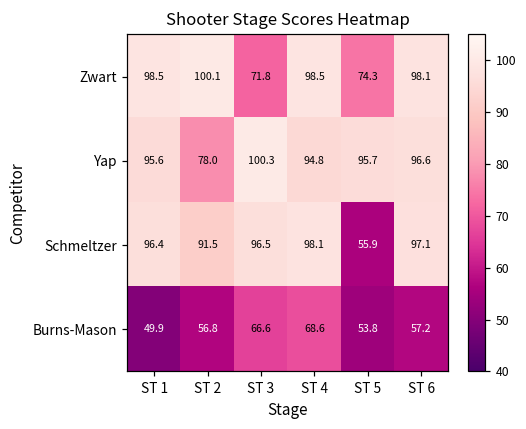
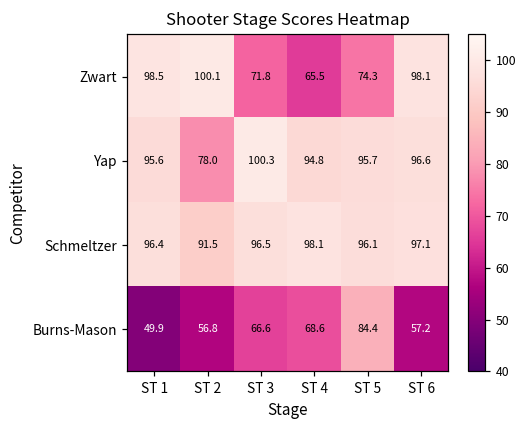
Zwart, ST 4: 98.5 -> 65.5
Schmeltzer, ST 5: 55.9 -> 96.1
Burns-Mason, ST 5: 53.8 -> 84.4
